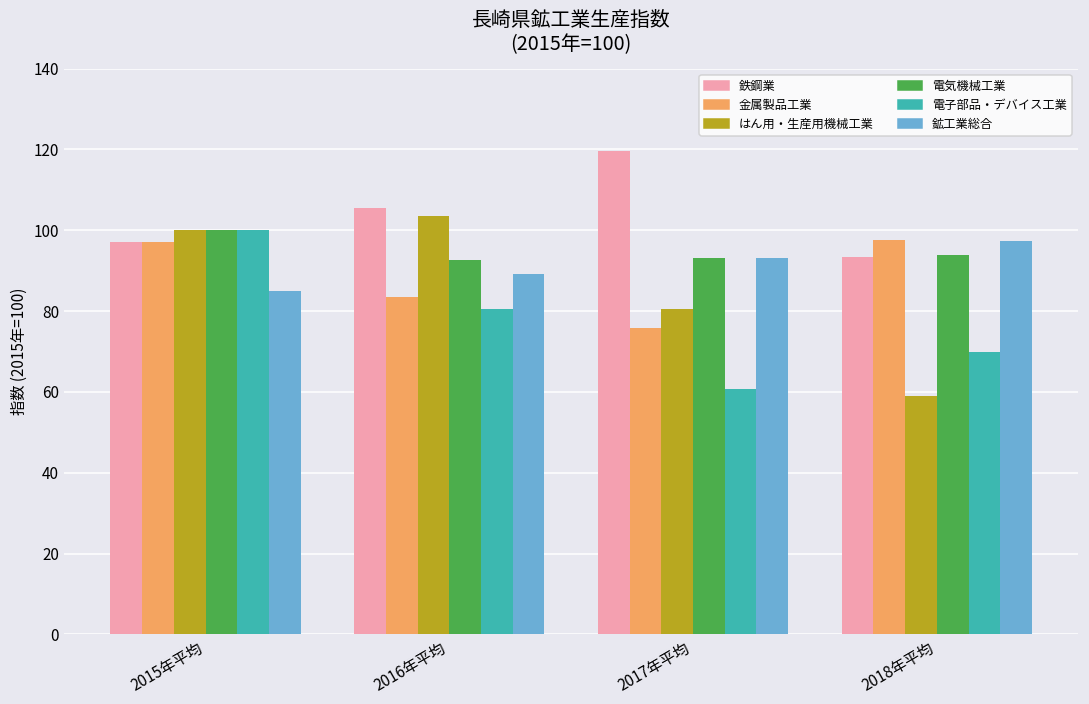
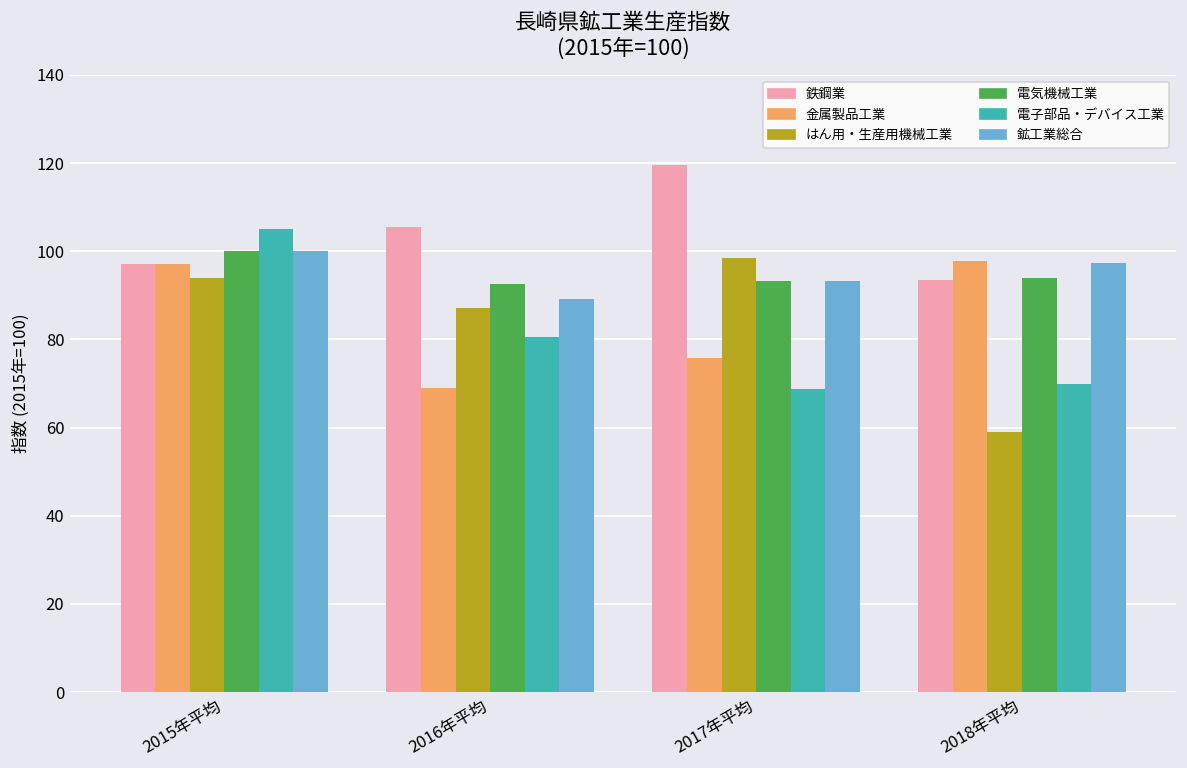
はん用・生産用機械工業, 2015年平均: 100 -> 94
電子部品・デバイス工業, 2015年平均: 100 -> 105
鉱工業総合, 2015年平均: 85 -> 100
金属製品工業, 2016年平均: 83 -> 69
はん用・生産用機械工業, 2016年平均: 104 -> 87
はん用・生産用機械工業, 2017年平均: 81 -> 99
電子部品・デバイス工業, 2017年平均: 61 -> 69
